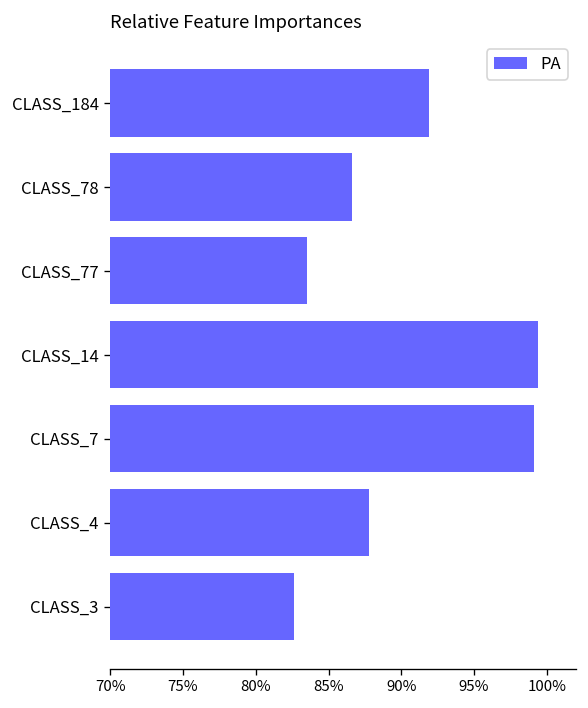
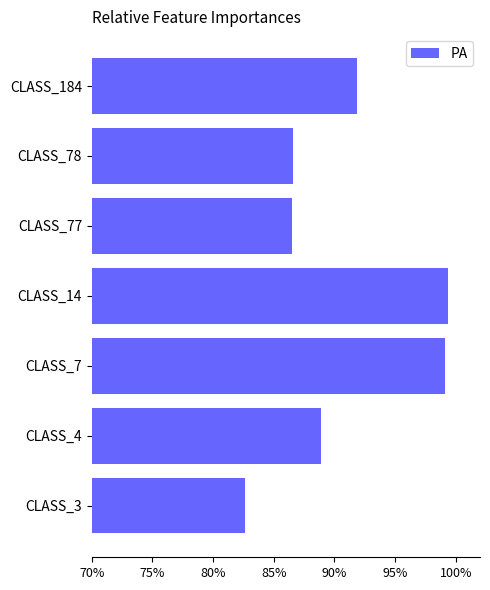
CLASS_77: 83.5% -> 86.5%
CLASS_4: 87.8% -> 88.9%
